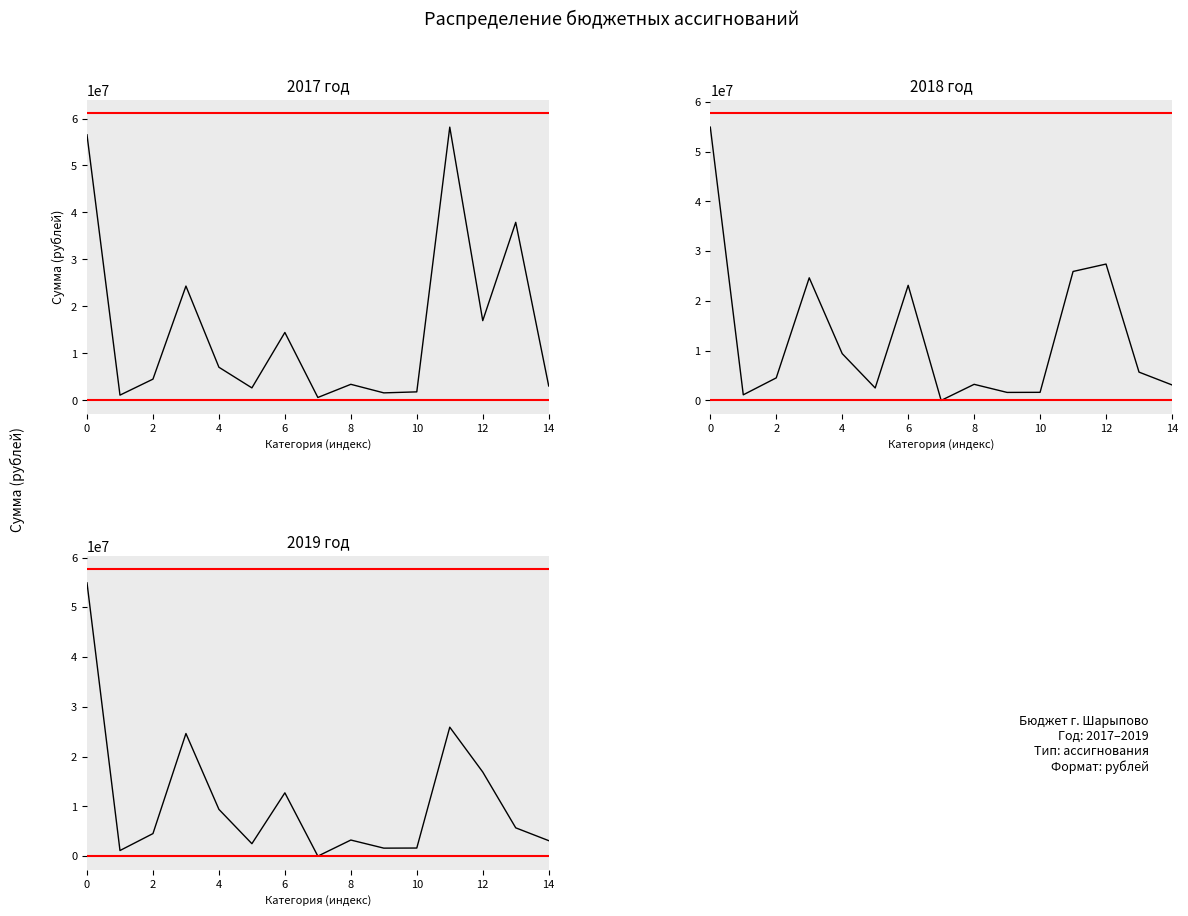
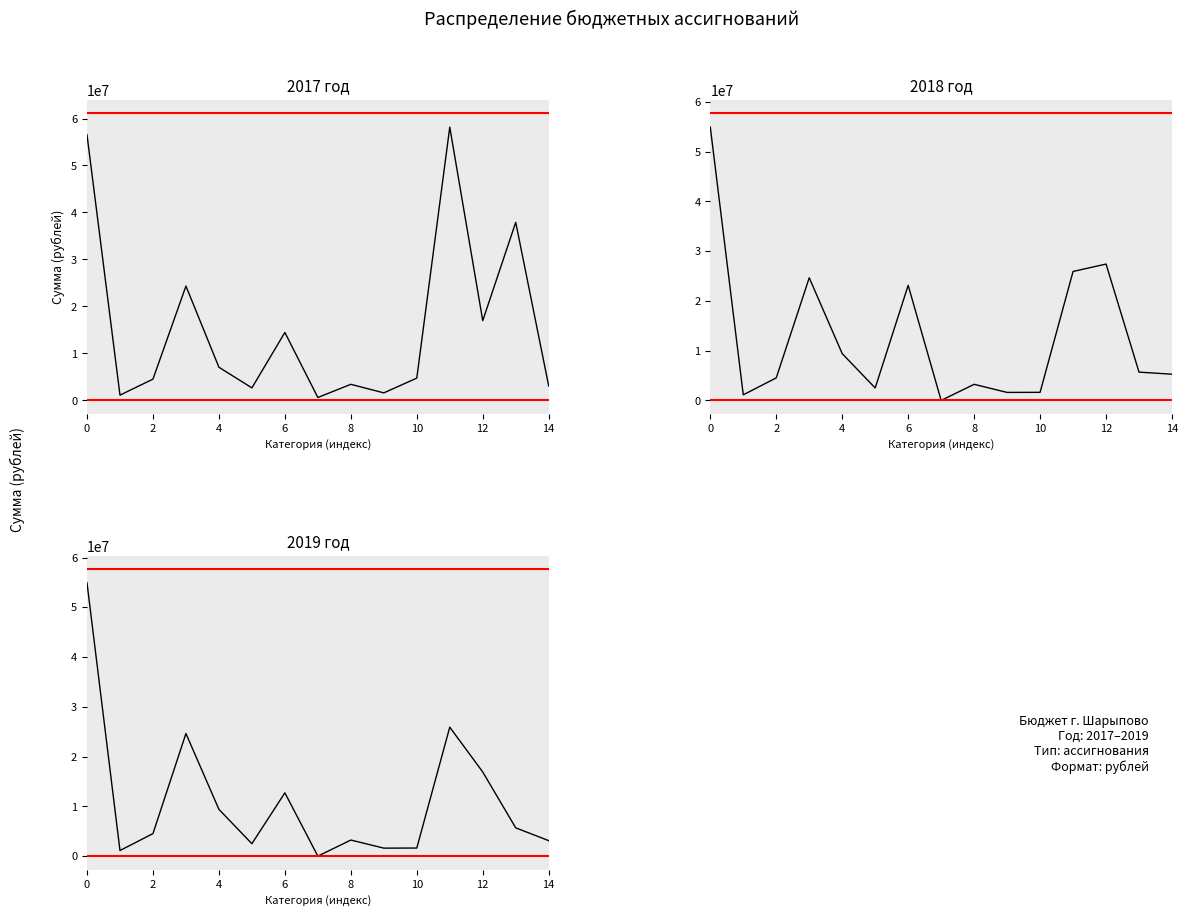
2017 год, 10: 2000000 -> 5000000
2018 год, 14: 3000000 -> 5000000
